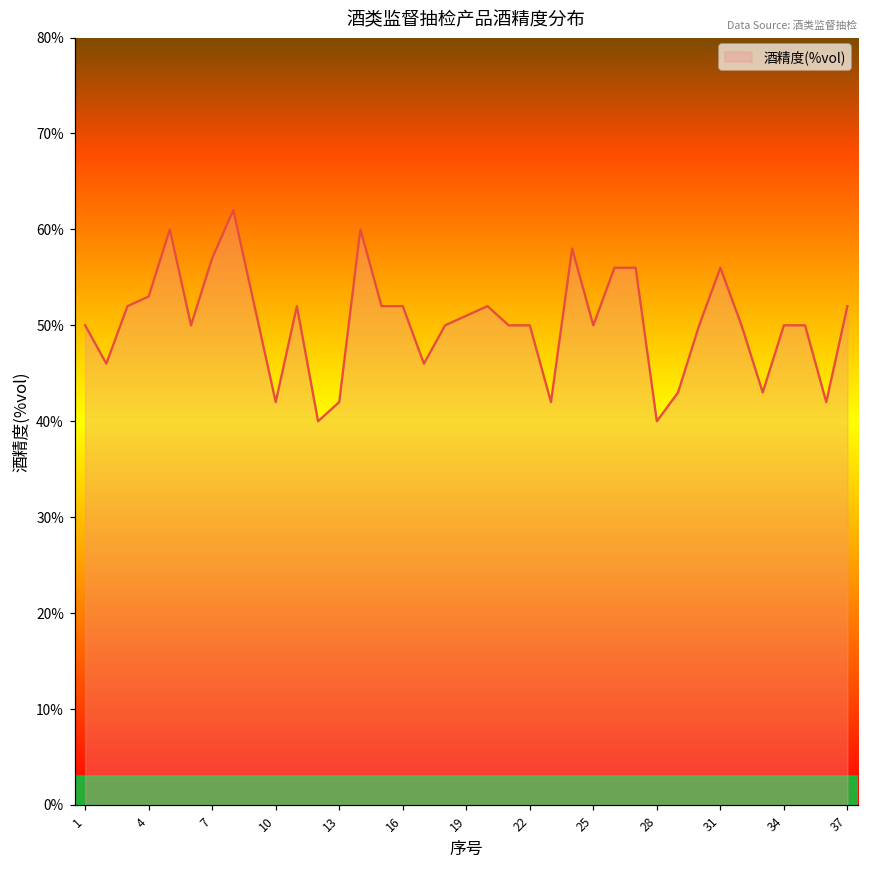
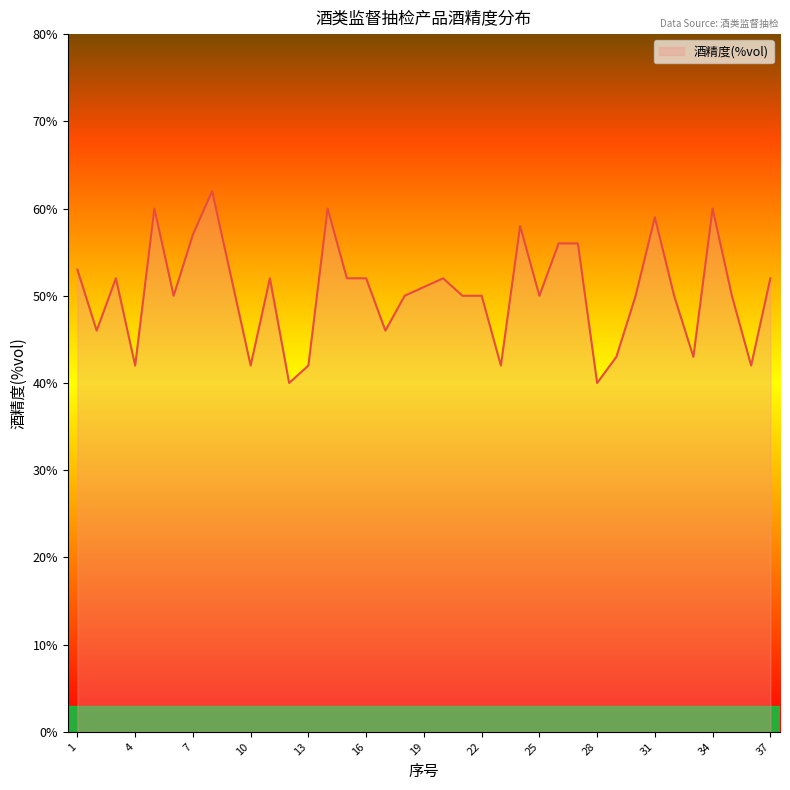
1: 50% -> 53%
4: 53% -> 42%
31: 56% -> 59%
34: 50% -> 60%
